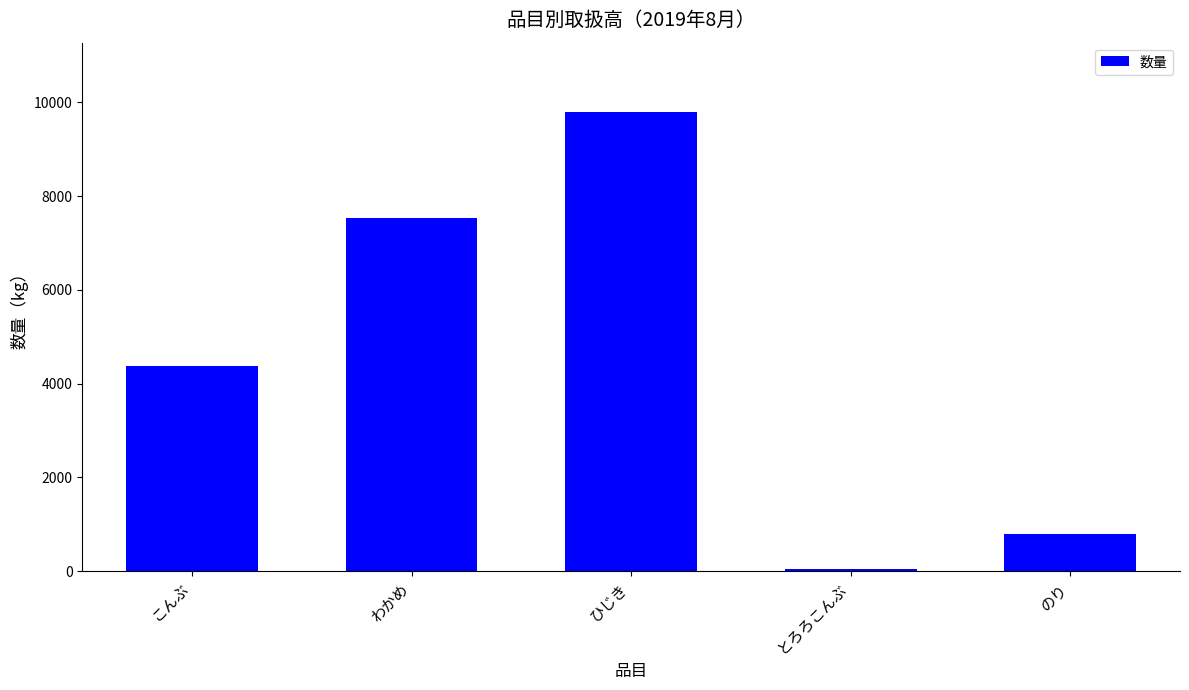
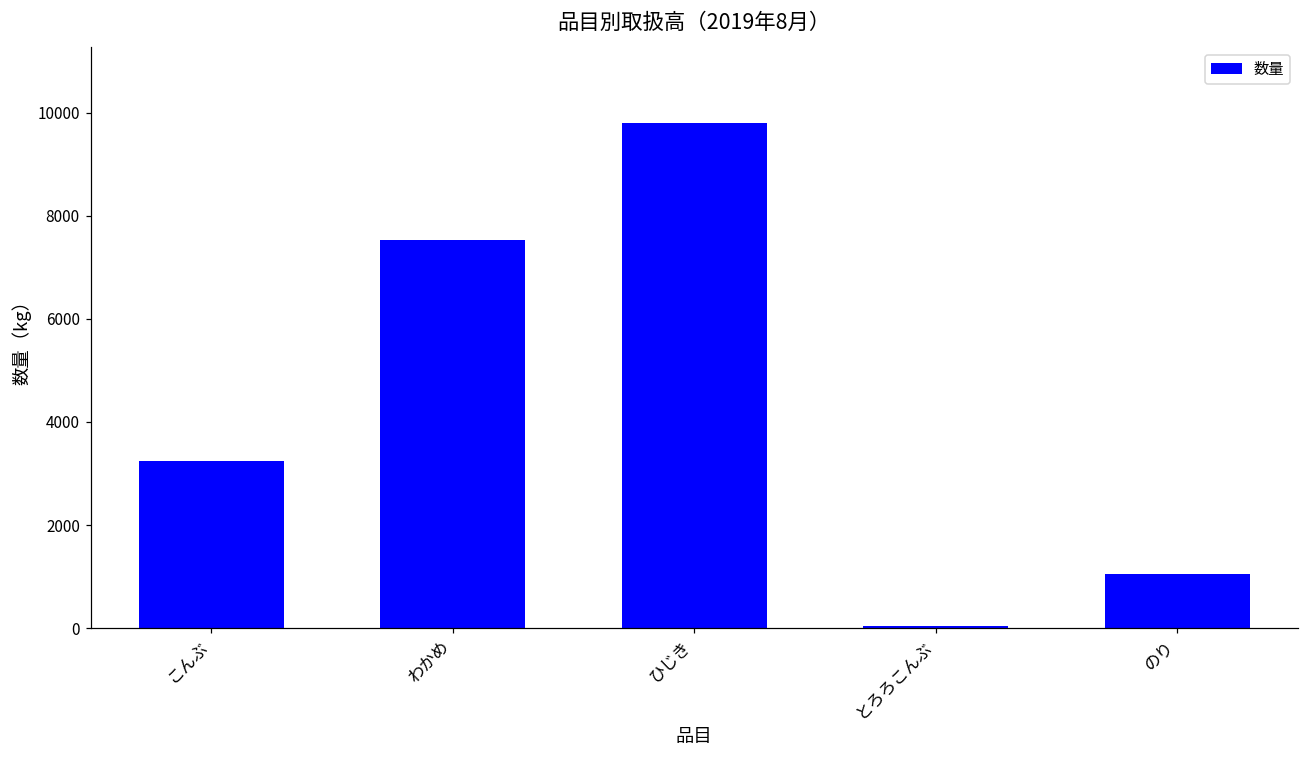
こんぶ: 4400 -> 3200
のり: 800 -> 1100
